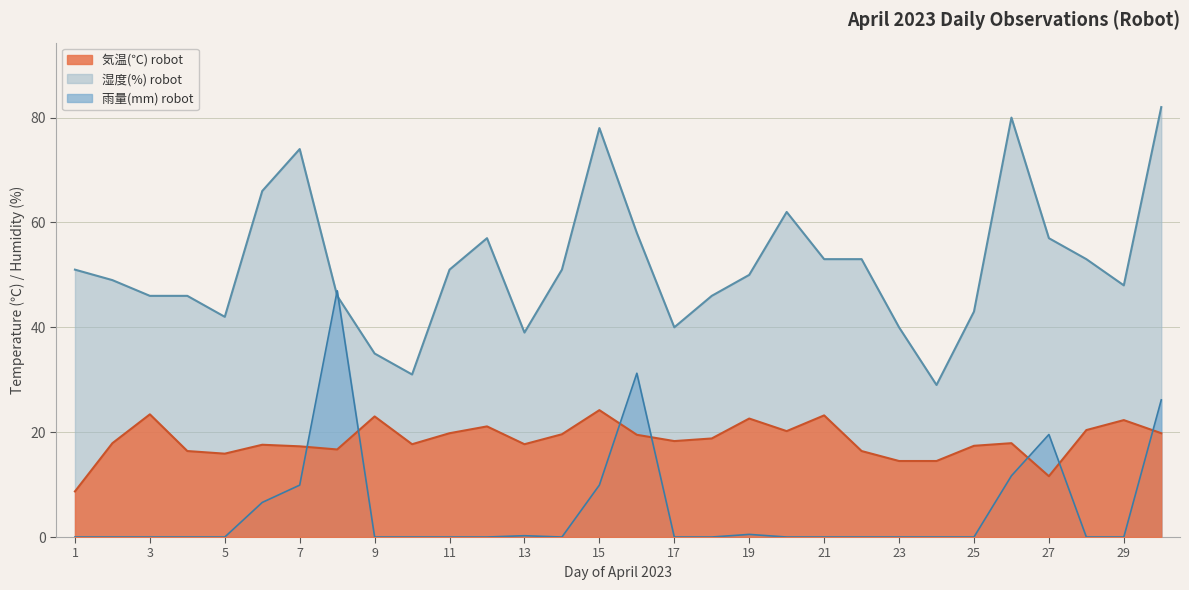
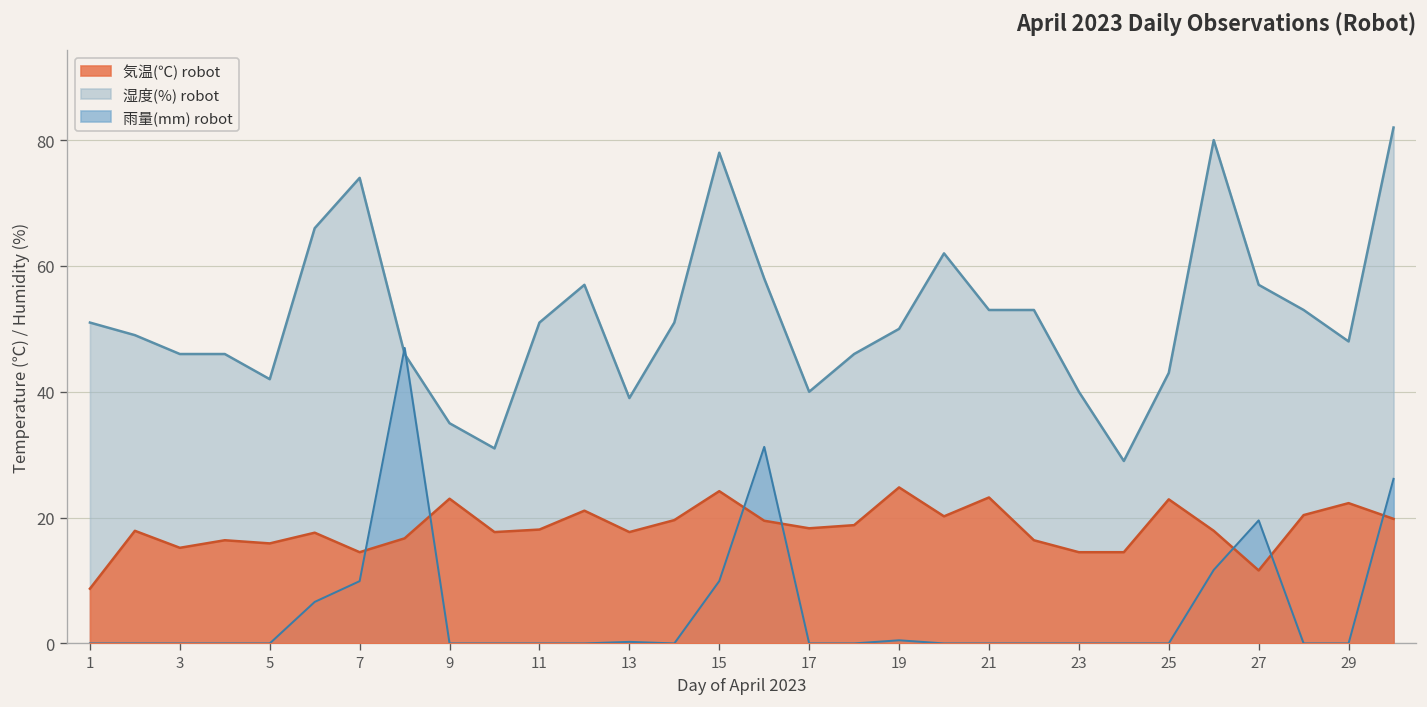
気温(℃) robot, 3: 23 -> 15
気温(℃) robot, 7: 17 -> 15
気温(℃) robot, 11: 20 -> 18
気温(℃) robot, 19: 23 -> 25
気温(℃) robot, 25: 17 -> 23
